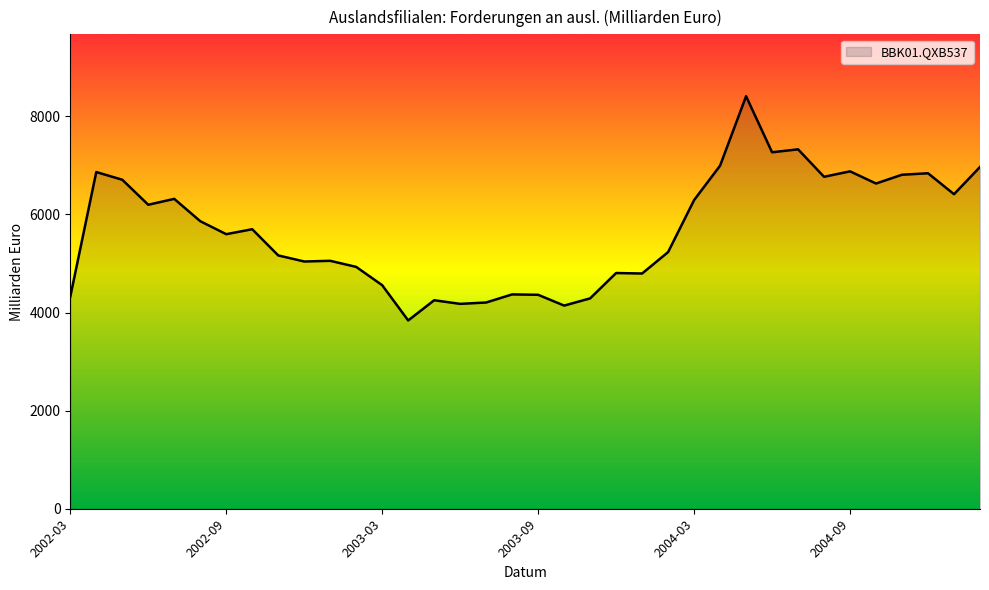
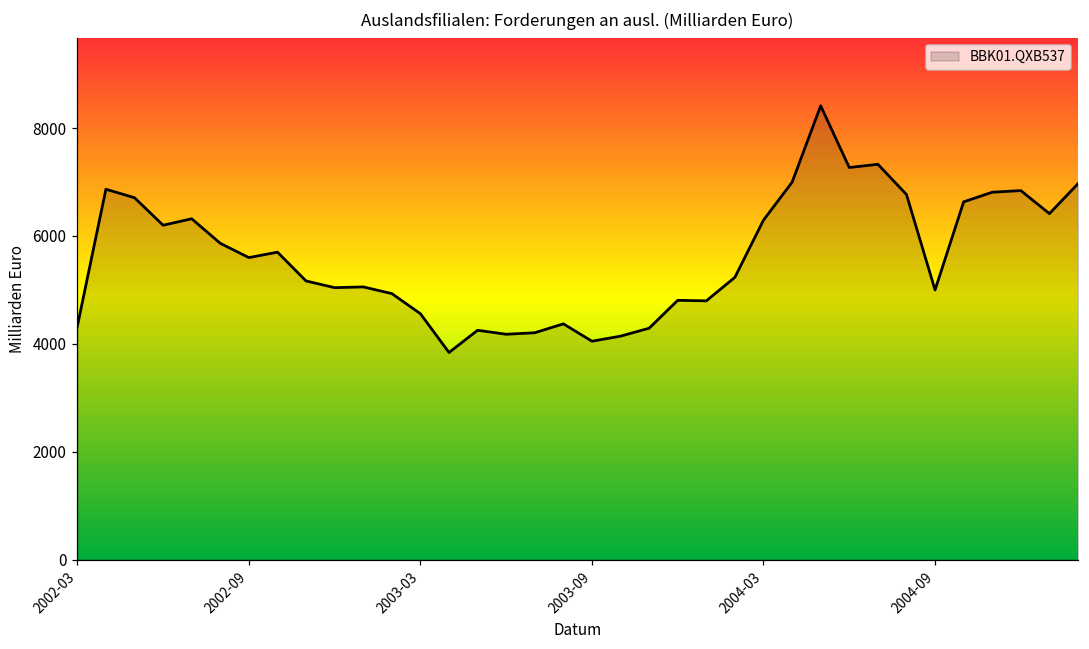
2003-09: 4400 -> 4000
2004-09: 6900 -> 5000
